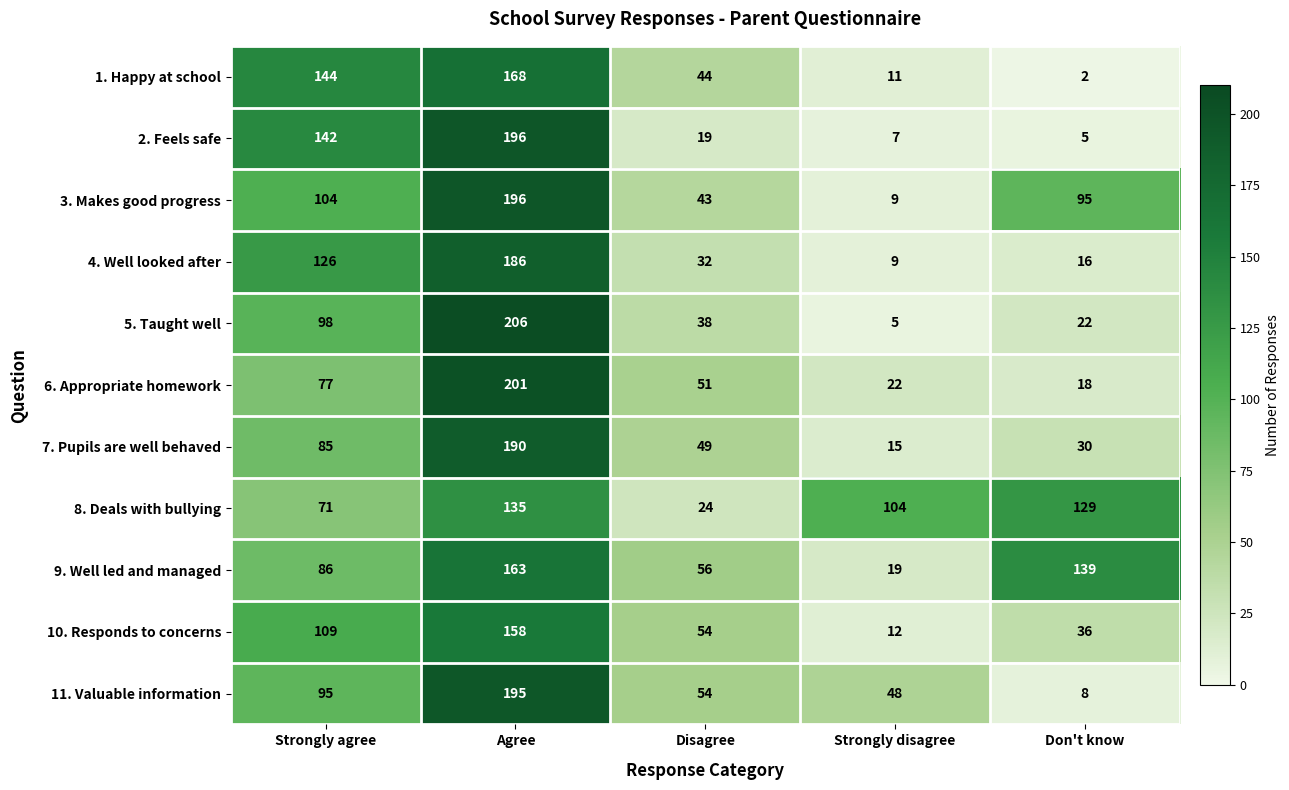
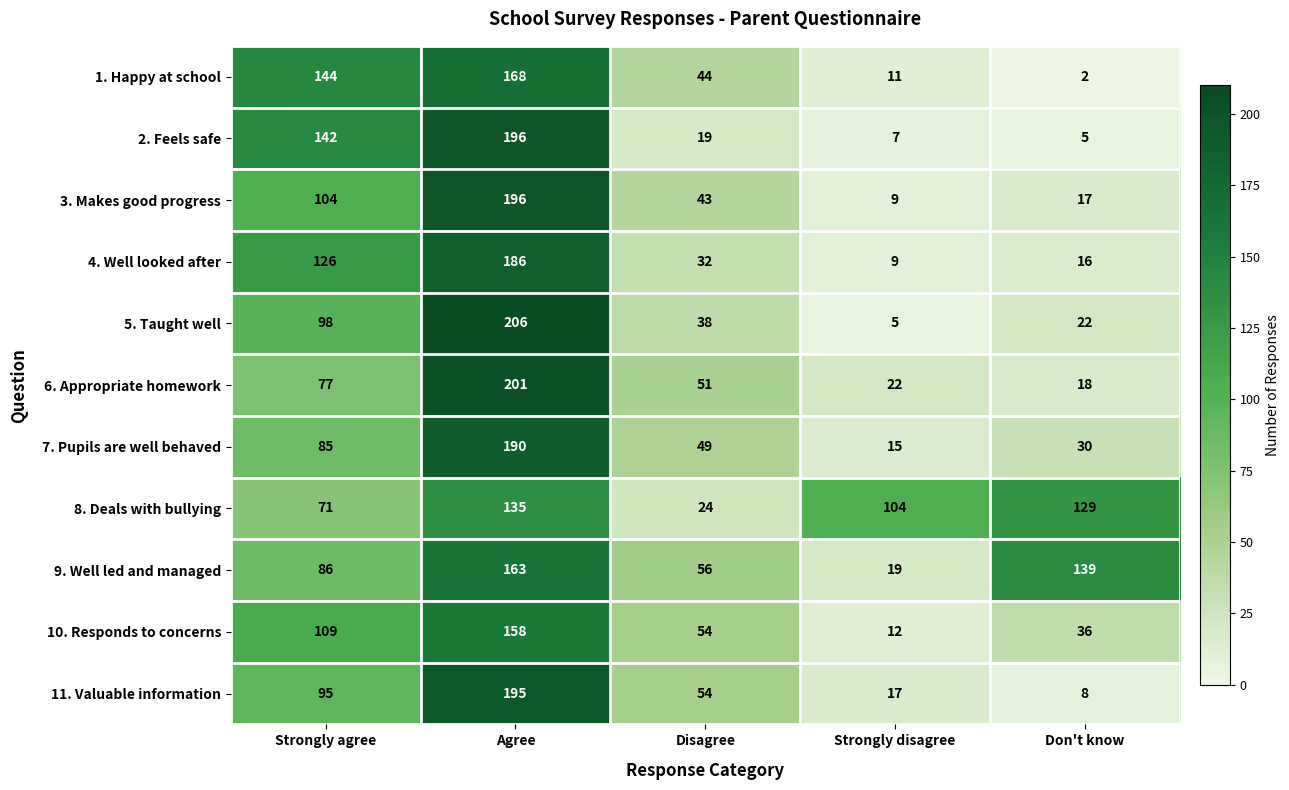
3. Makes good progress, Don't know: 95 -> 17
11. Valuable information, Strongly disagree: 48 -> 17
